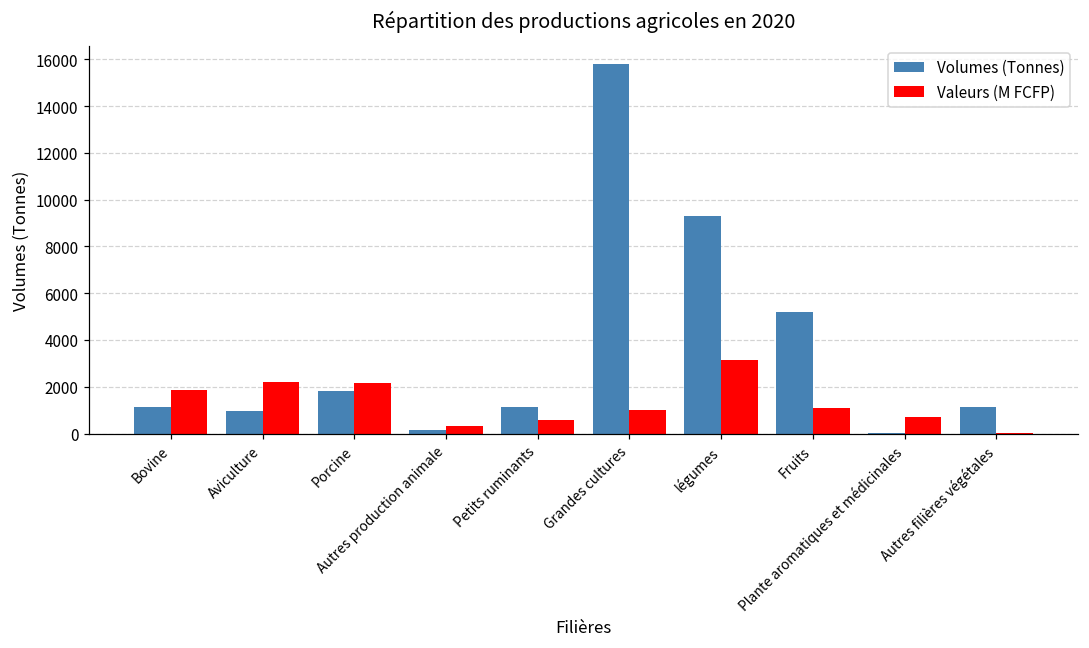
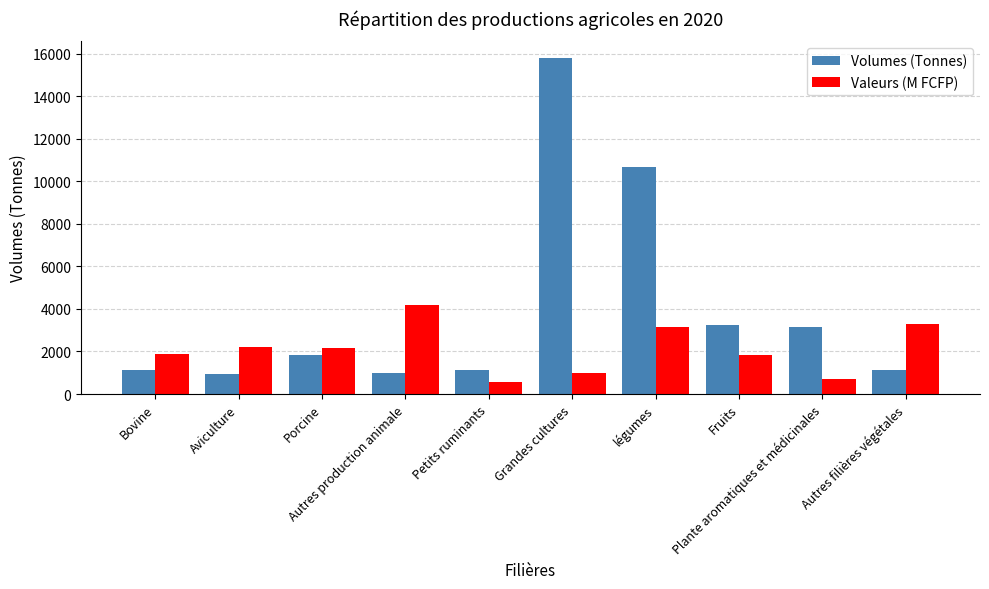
Volumes (Tonnes), Autres production animale: 200 -> 1000
Valeurs (M FCFP), Autres production animale: 300 -> 4200
Volumes (Tonnes), légumes: 9300 -> 10700
Volumes (Tonnes), Fruits: 5200 -> 3200
Valeurs (M FCFP), Fruits: 1100 -> 1900
Volumes (Tonnes), Plante aromatiques et médicinales: 0 -> 3100
Valeurs (M FCFP), Autres filières végétales: 0 -> 3300
